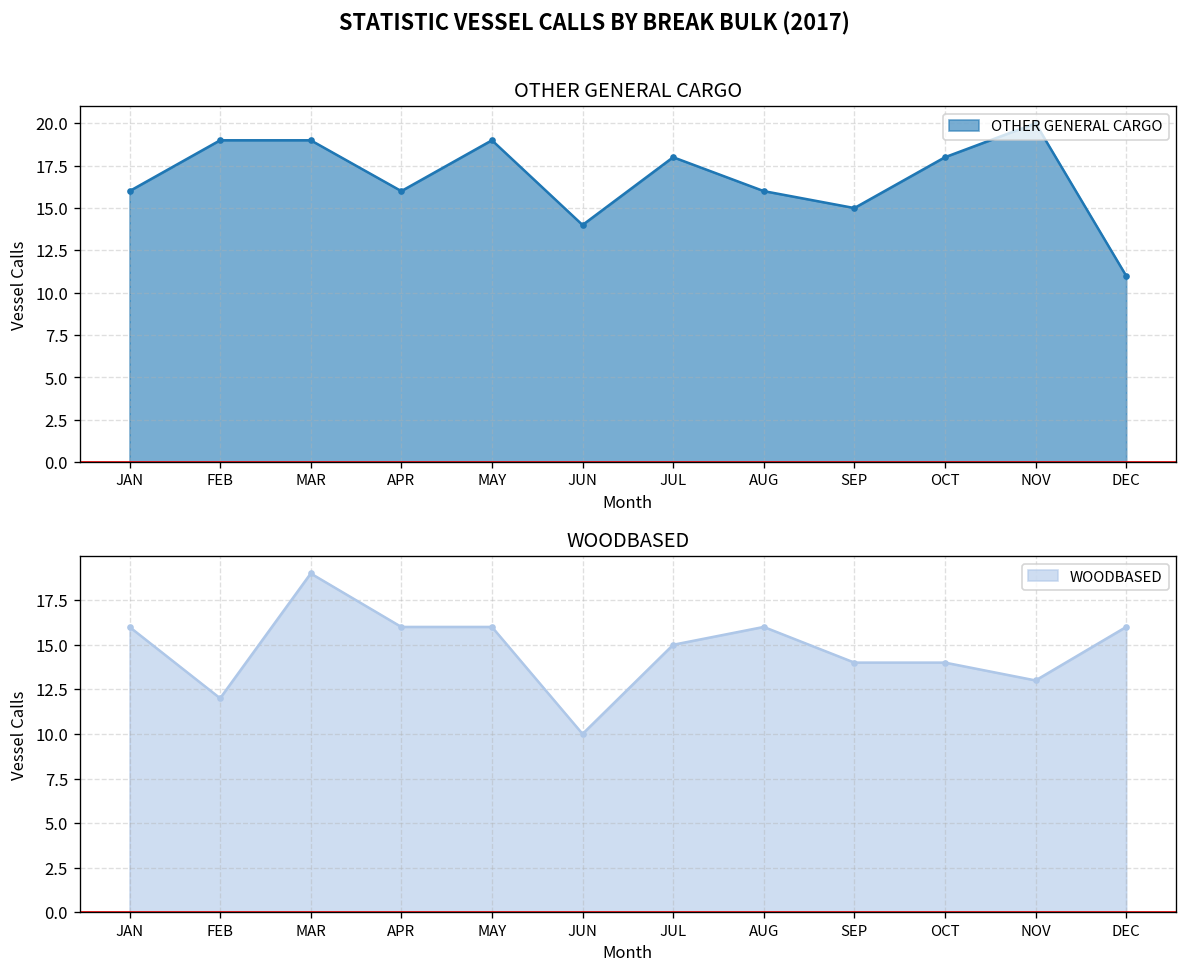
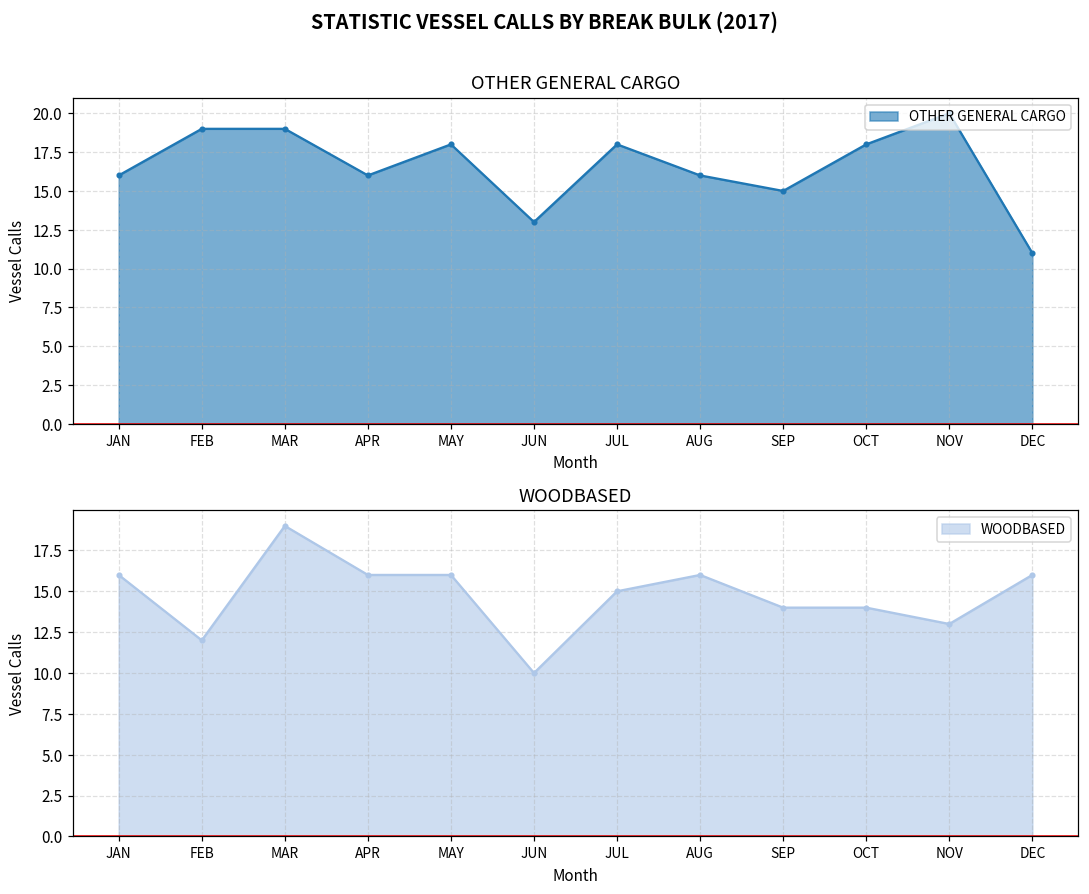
OTHER GENERAL CARGO, MAY: 19 -> 18
OTHER GENERAL CARGO, JUN: 14 -> 13
